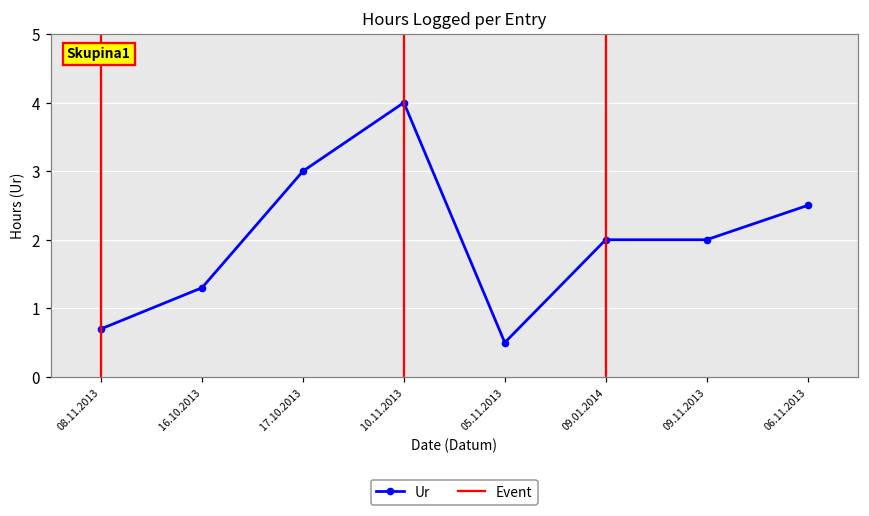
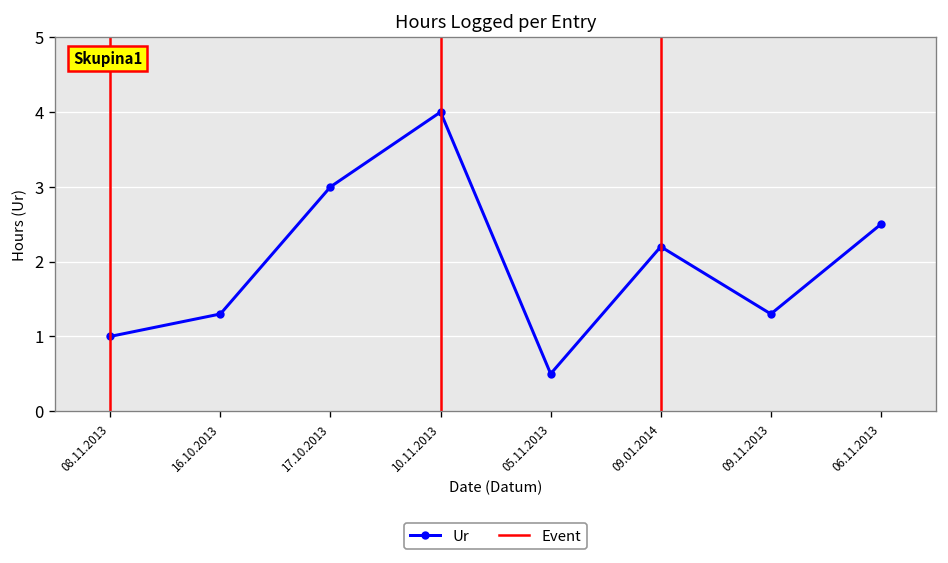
08.11.2013: 0.7 -> 1.0
09.01.2014: 2.0 -> 2.2
09.11.2013: 2.0 -> 1.3
